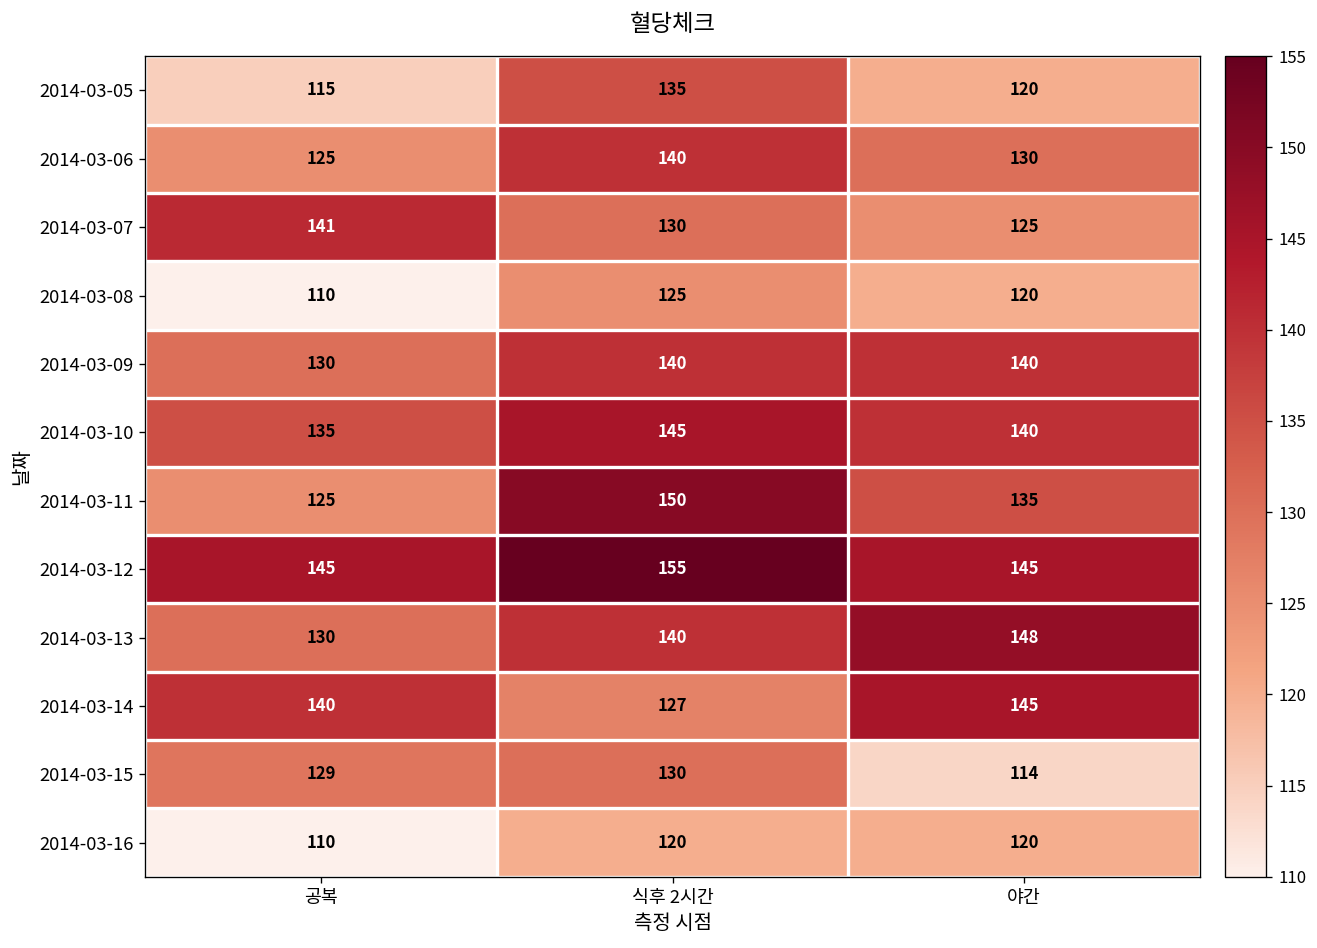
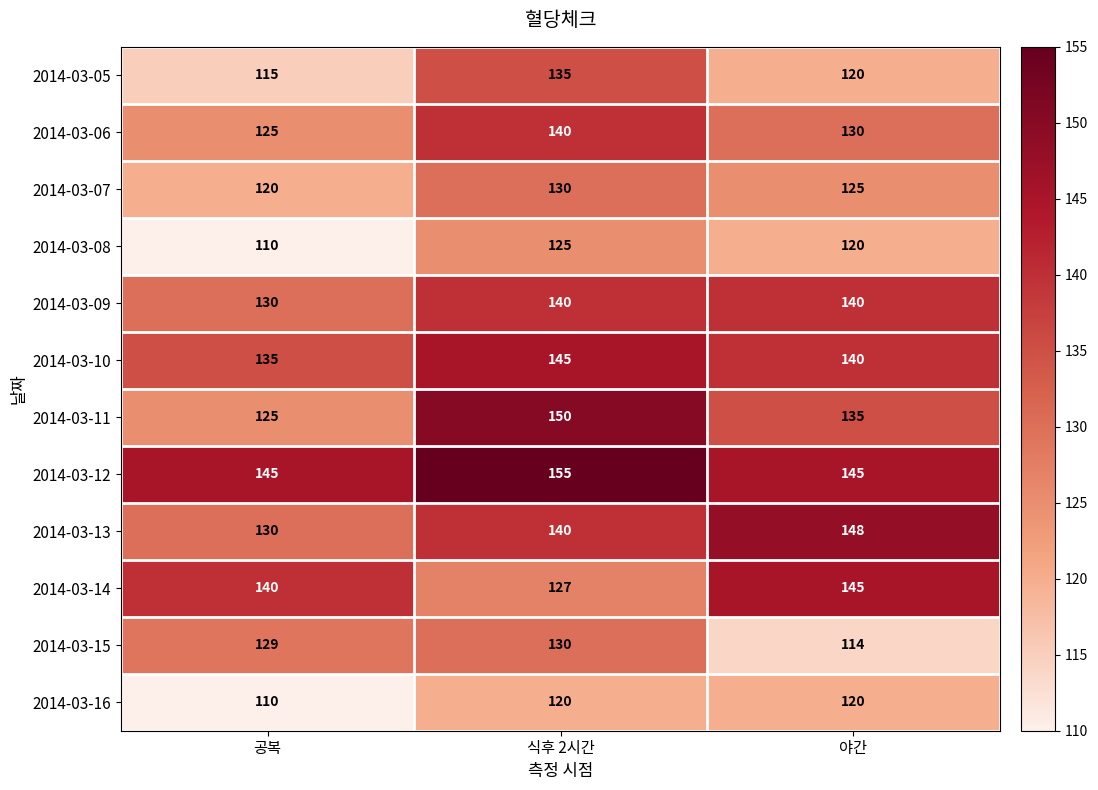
2014-03-07, 공복: 141 -> 120
